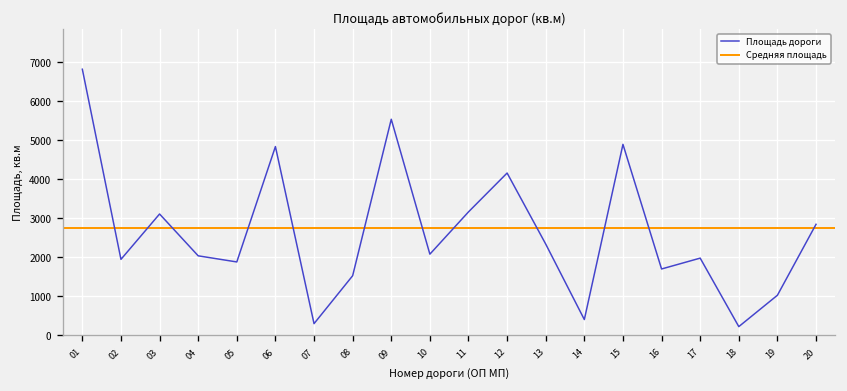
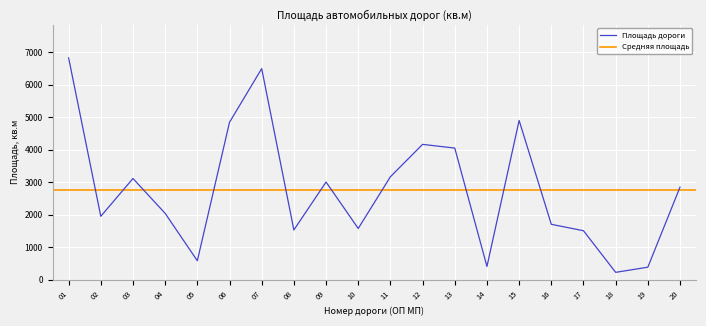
05: 1900 -> 600
07: 300 -> 6500
09: 5500 -> 3000
10: 2100 -> 1600
13: 2300 -> 4000
17: 2000 -> 1500
19: 1000 -> 400
